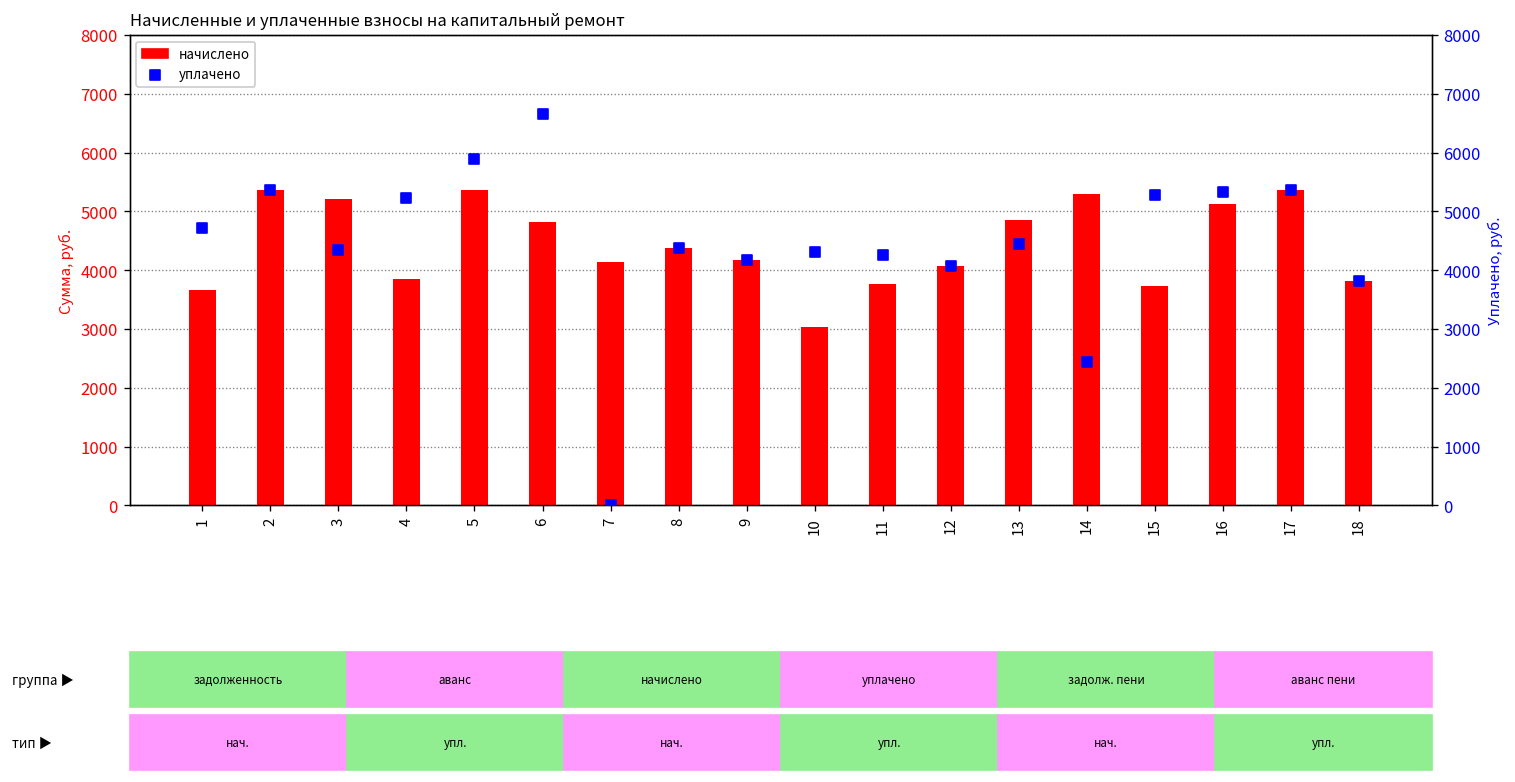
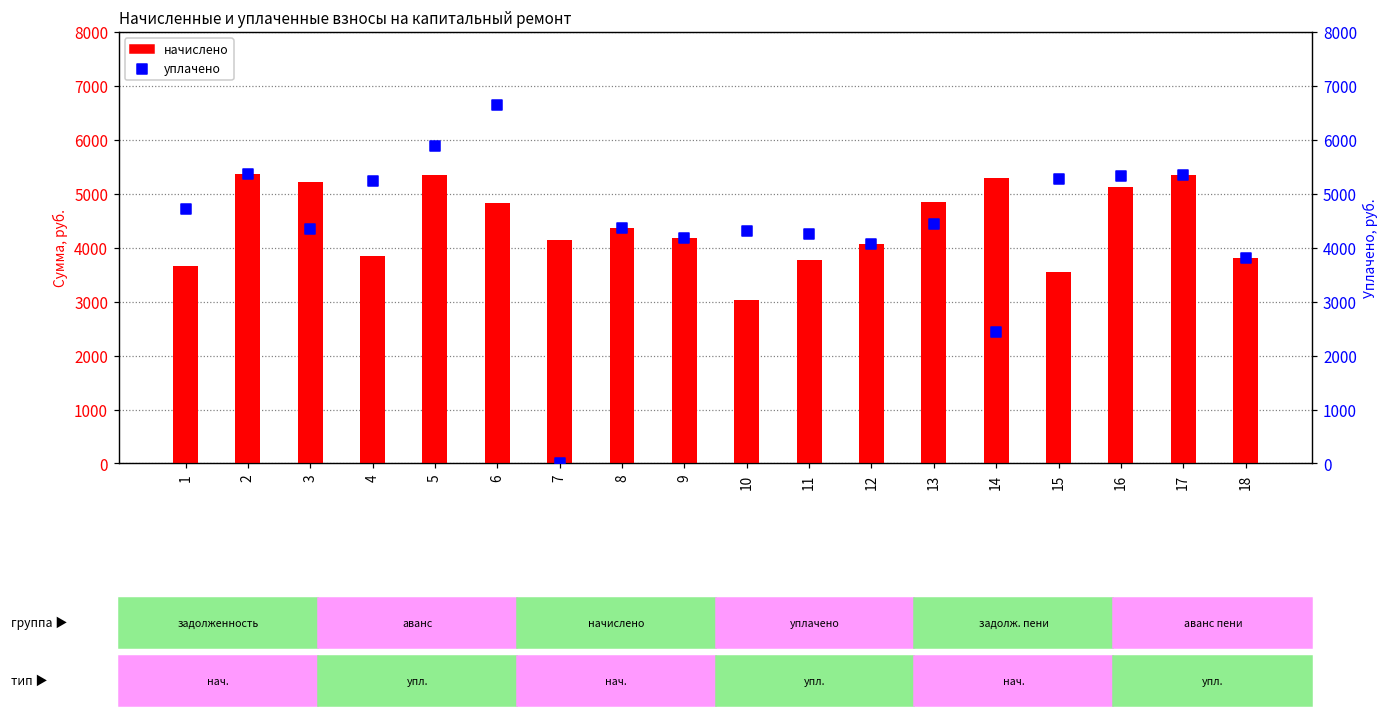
начислено, 15: 3700 -> 3600
